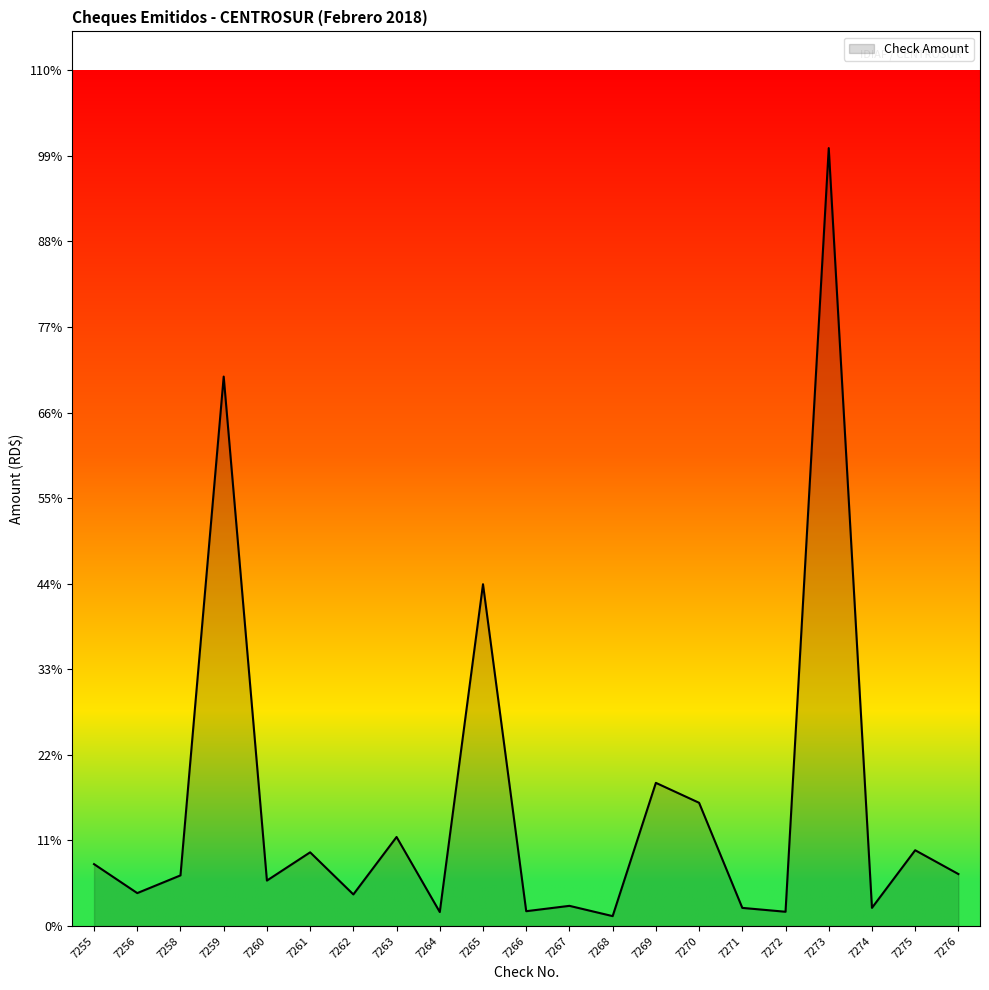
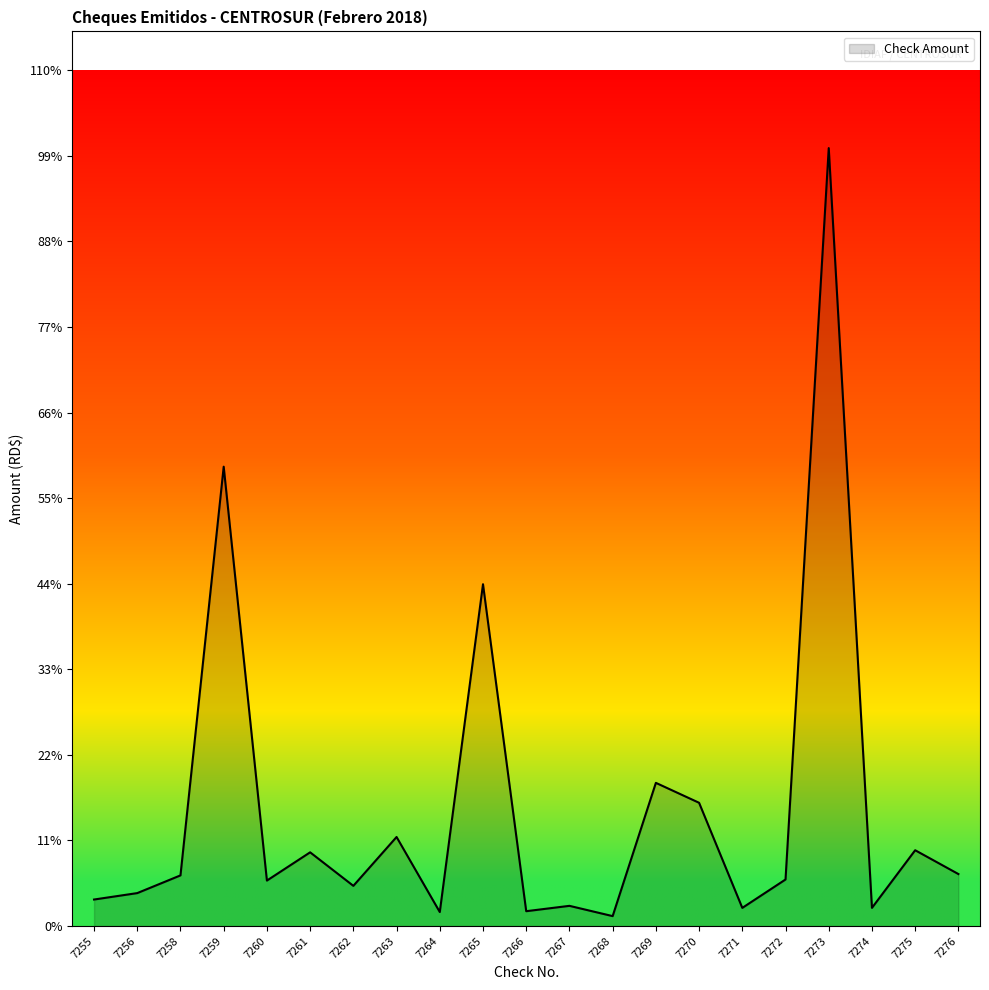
7255: 8% -> 3%
7259: 71% -> 59%
7262: 4% -> 5%
7272: 2% -> 6%
